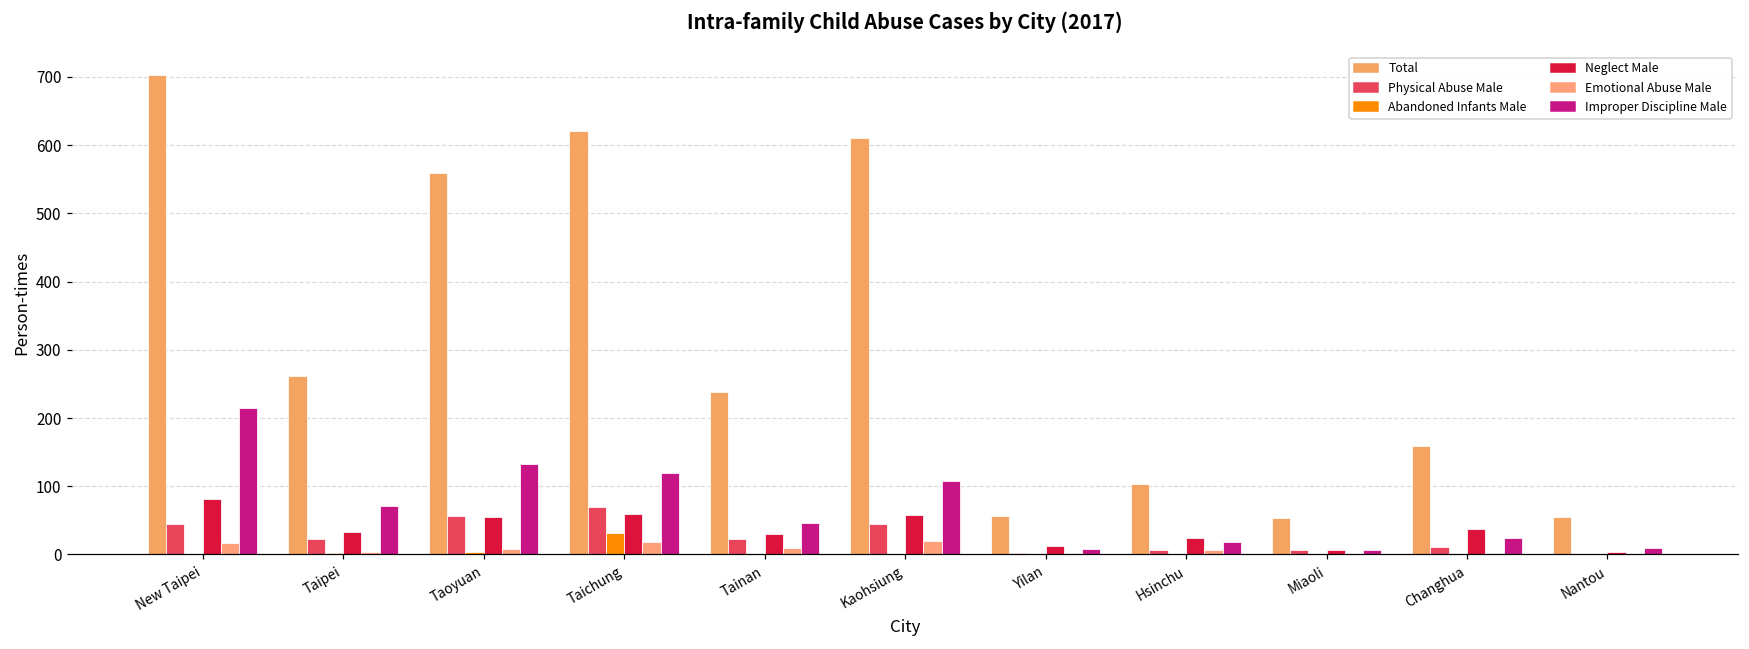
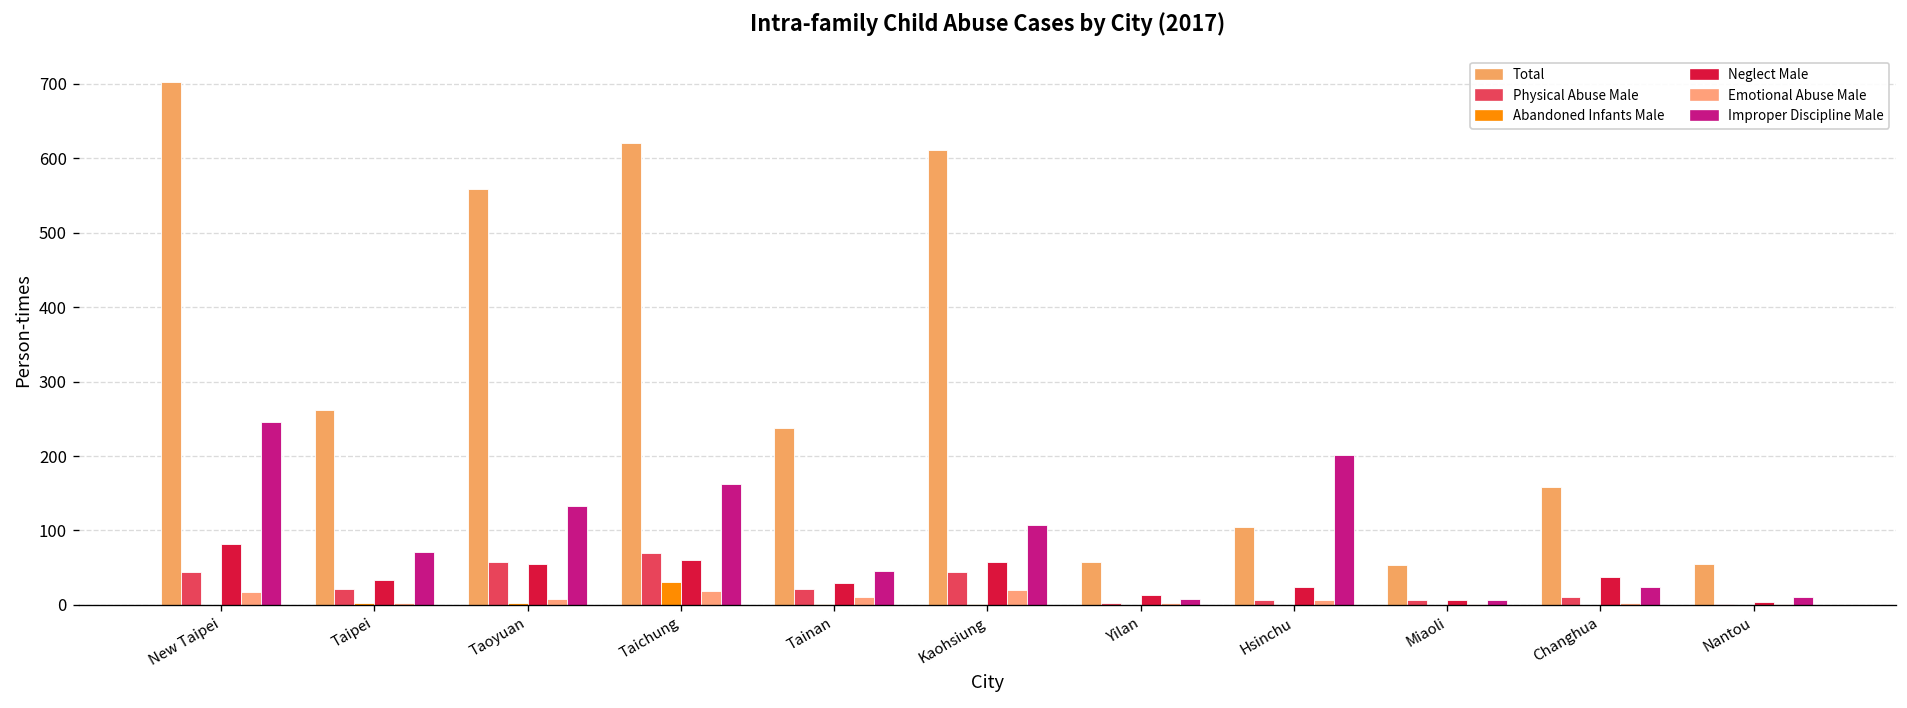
Improper Discipline Male, New Taipei: 210 -> 250
Improper Discipline Male, Taichung: 120 -> 160
Improper Discipline Male, Hsinchu: 20 -> 200
